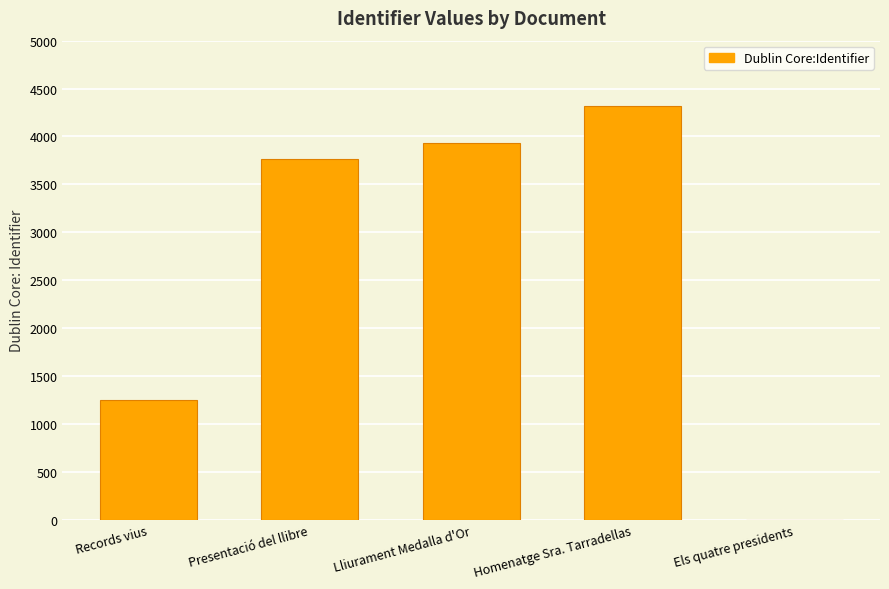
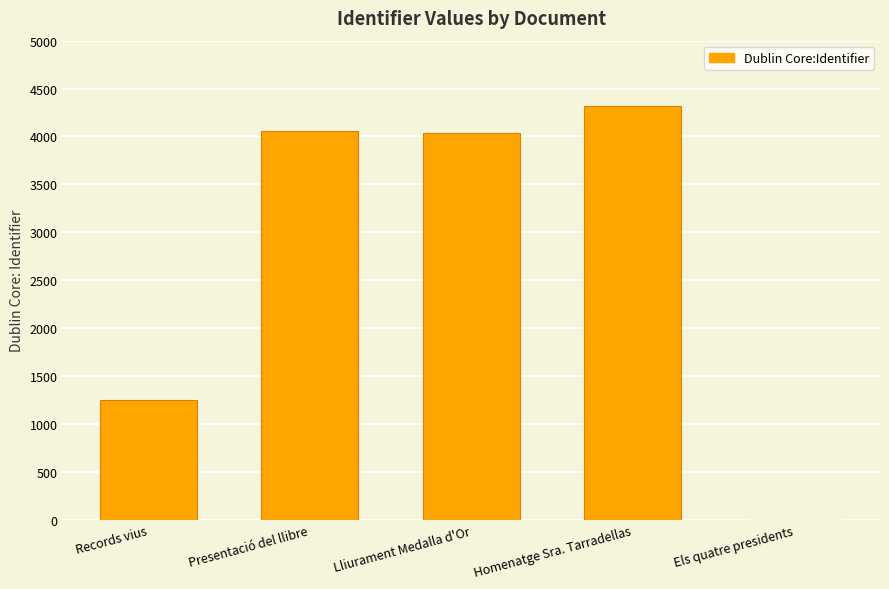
Presentació del llibre: 3800 -> 4100
Lliurament Medalla d'Or: 3900 -> 4000
